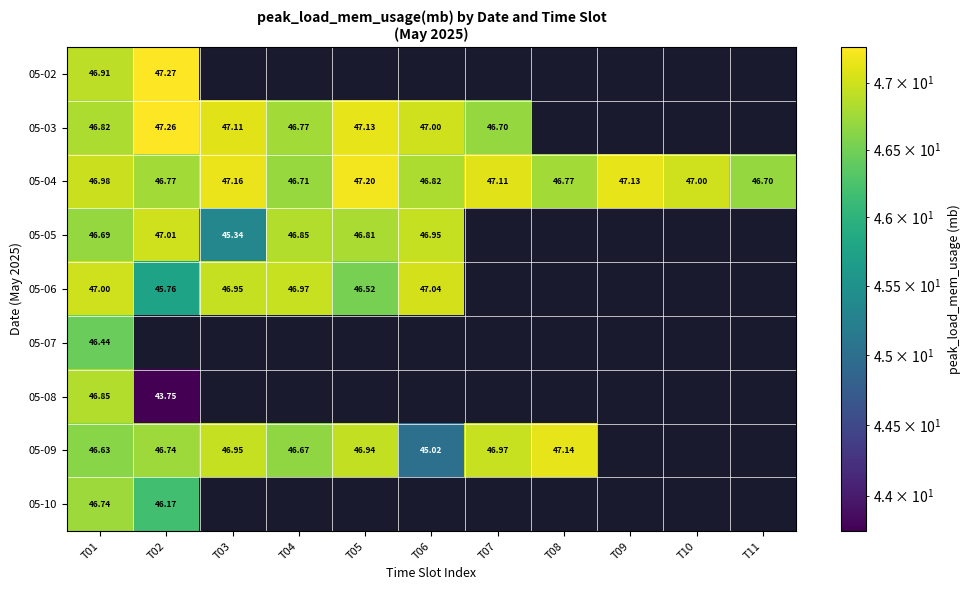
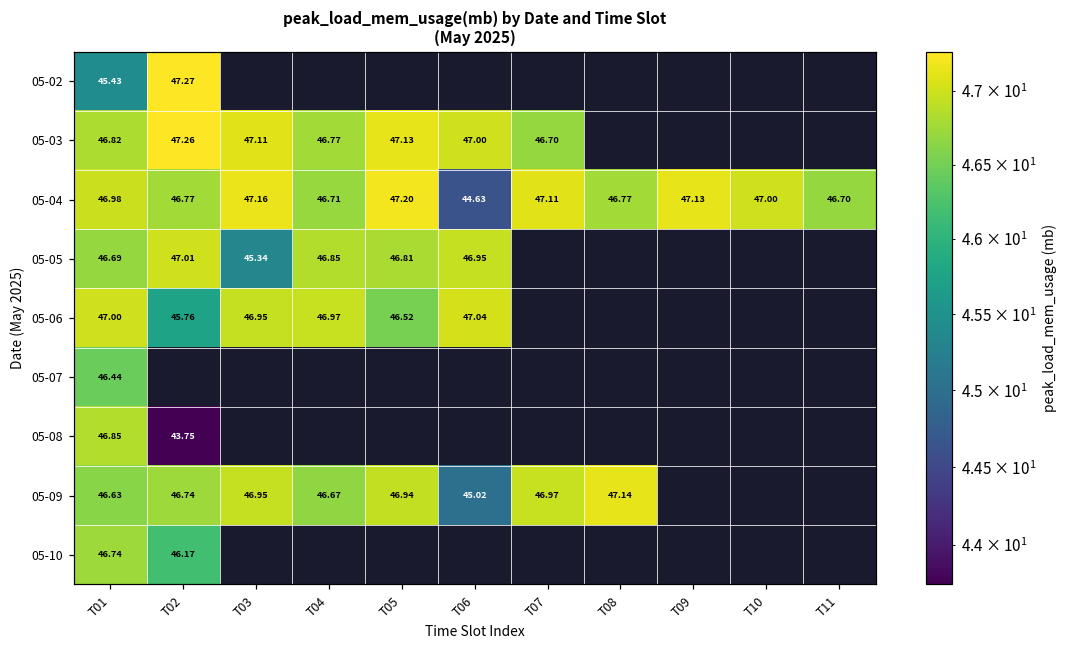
05-02, T01: 46.91 -> 45.43
05-04, T06: 46.82 -> 44.63
